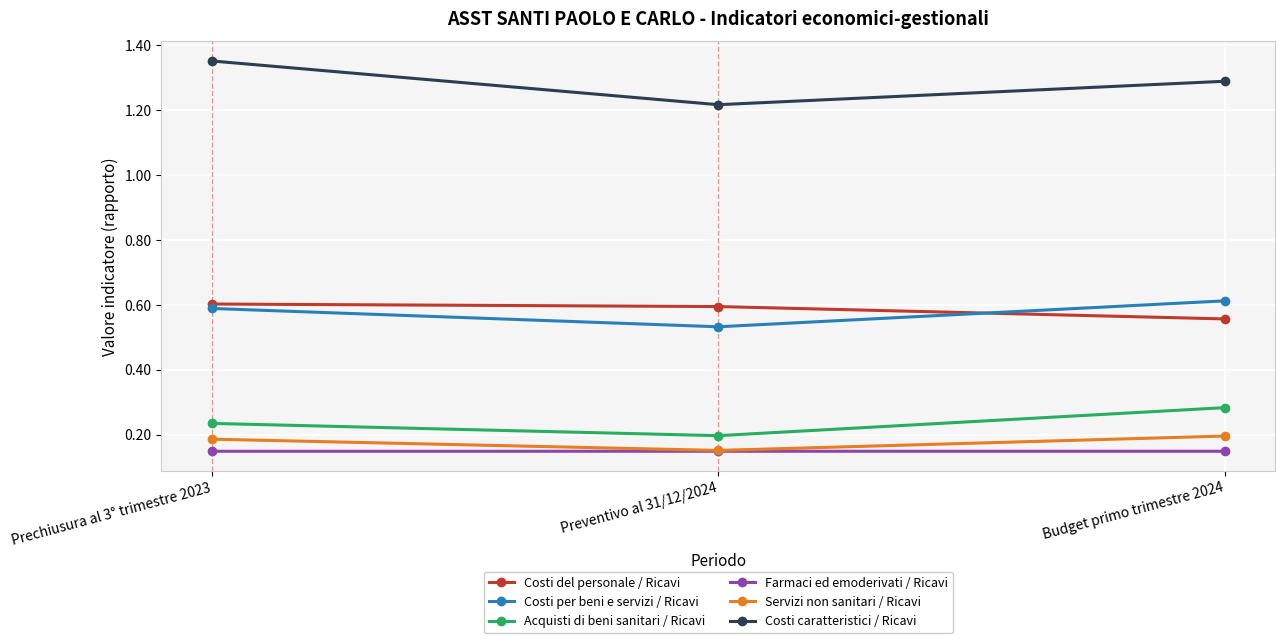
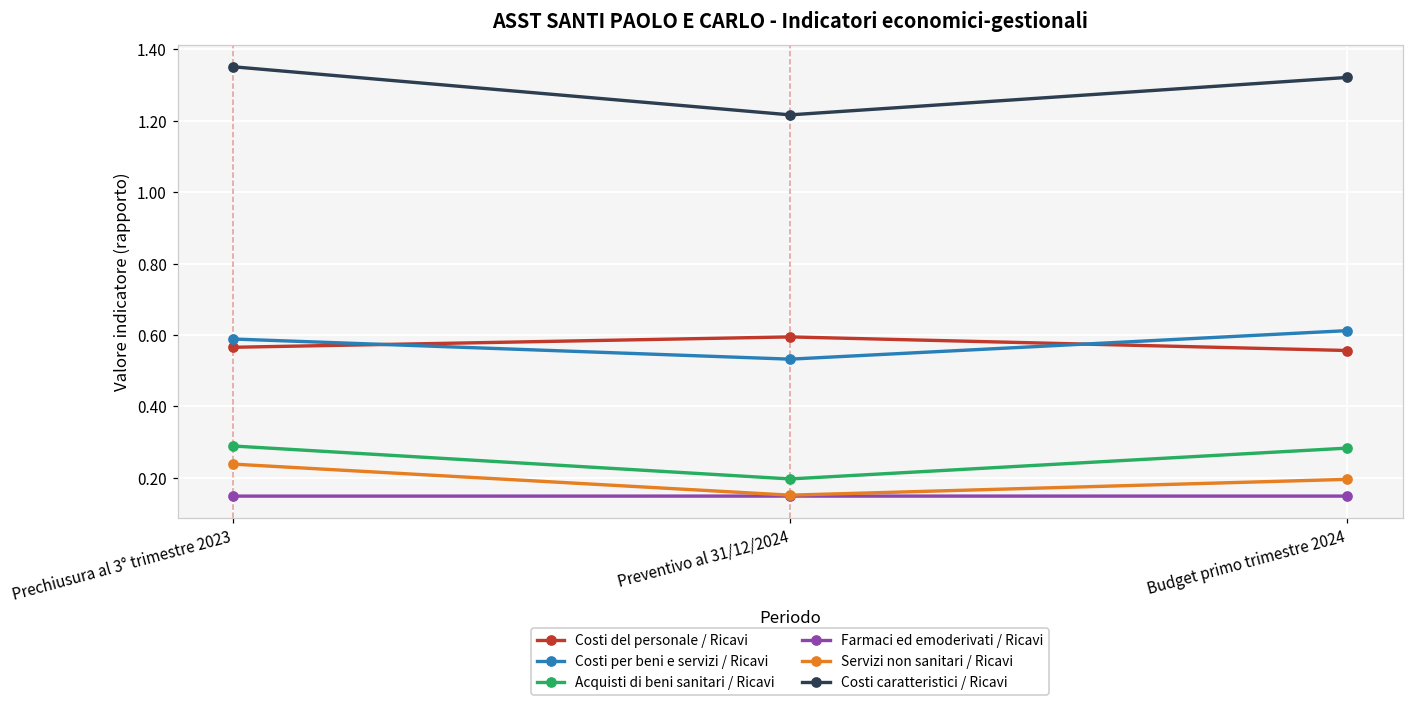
Costi del personale / Ricavi, Prechiusura al 3° trimestre 2023: 0.60 -> 0.57
Acquisti di beni sanitari / Ricavi, Prechiusura al 3° trimestre 2023: 0.23 -> 0.29
Servizi non sanitari / Ricavi, Prechiusura al 3° trimestre 2023: 0.19 -> 0.24
Costi caratteristici / Ricavi, Budget primo trimestre 2024: 1.29 -> 1.32
